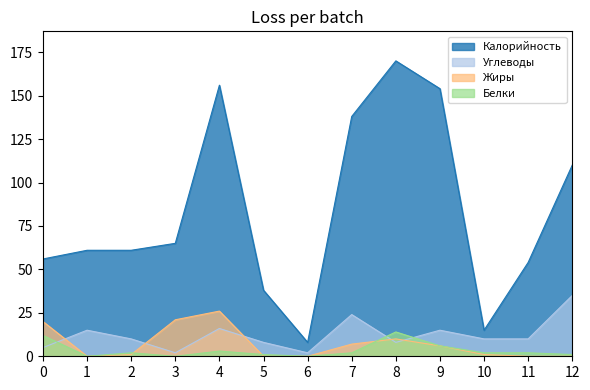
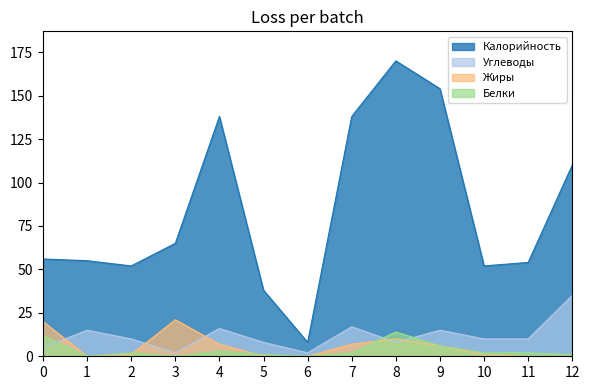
Калорийность, 1: 61 -> 55
Калорийность, 2: 61 -> 52
Калорийность, 4: 156 -> 138
Жиры, 4: 26 -> 7
Углеводы, 7: 24 -> 17
Калорийность, 10: 15 -> 52
